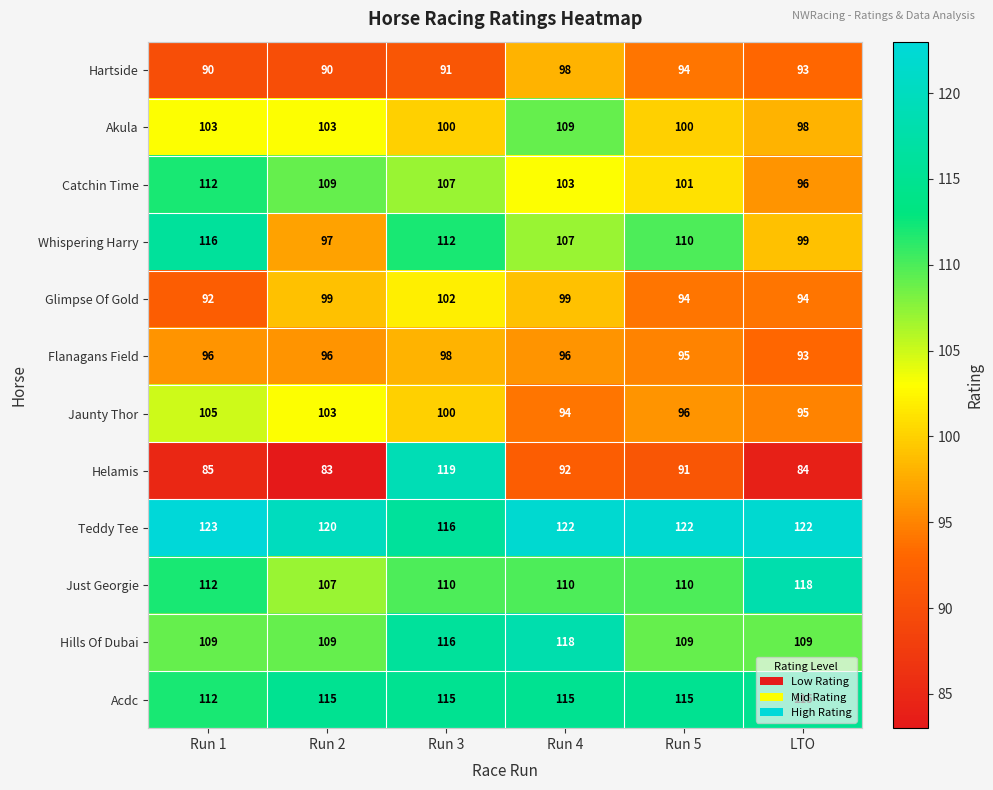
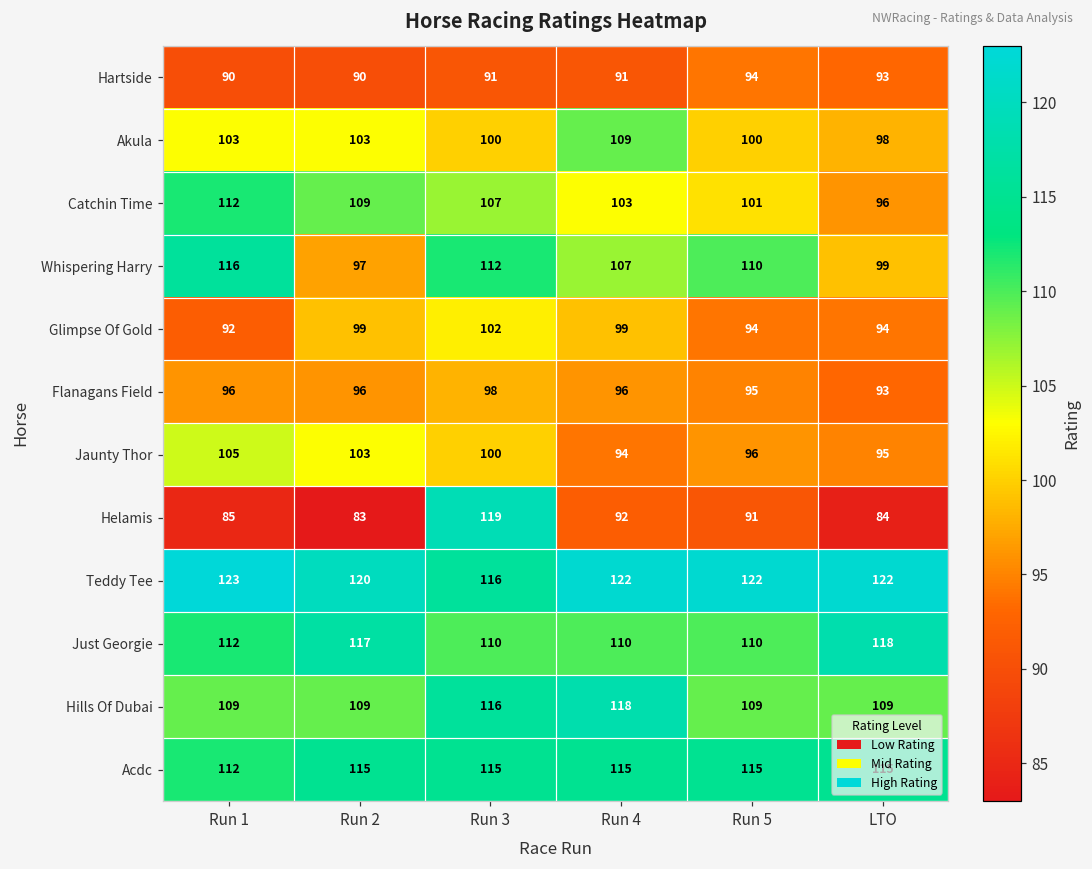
Hartside, Run 4: 98 -> 91
Just Georgie, Run 2: 107 -> 117
